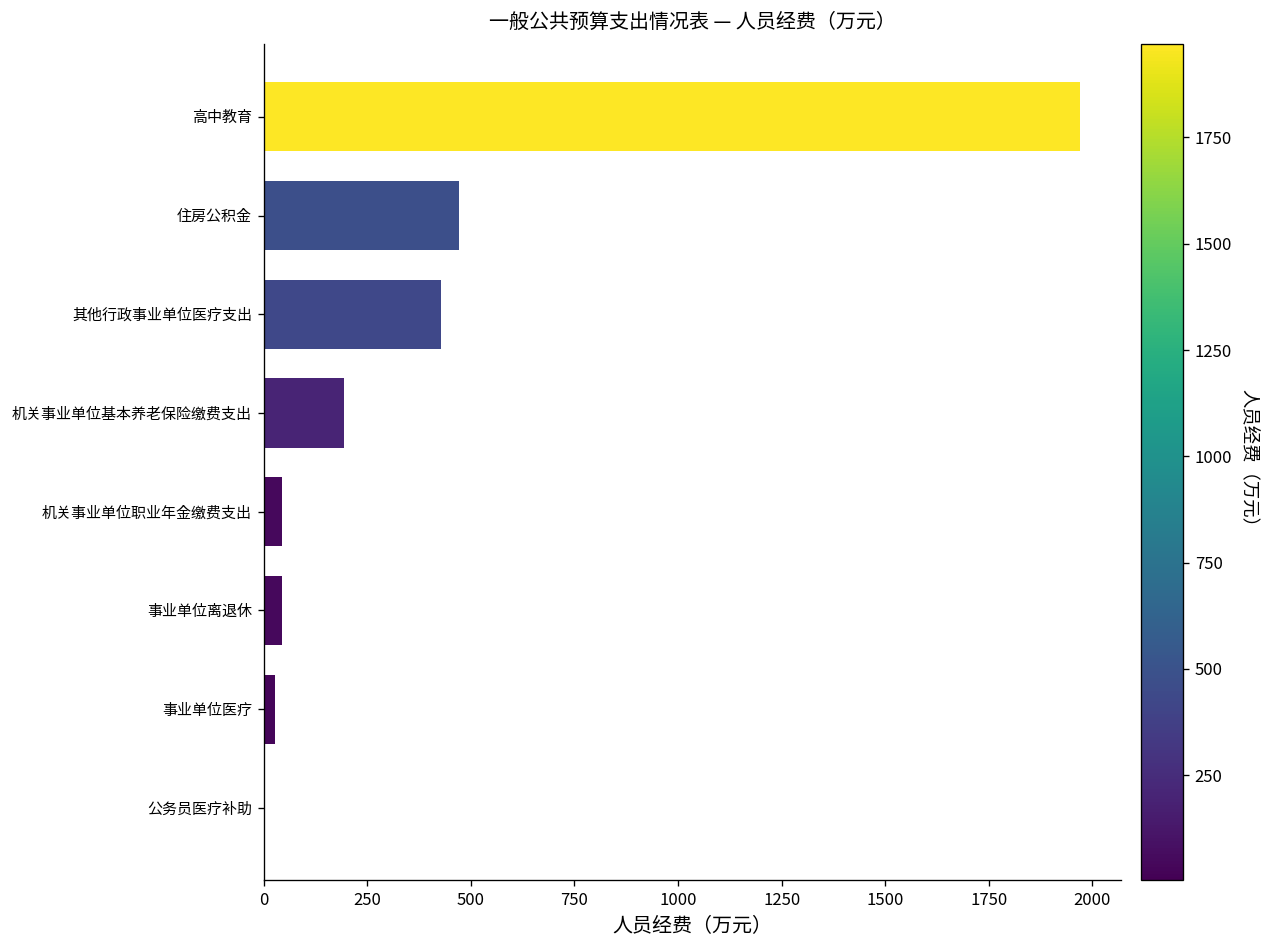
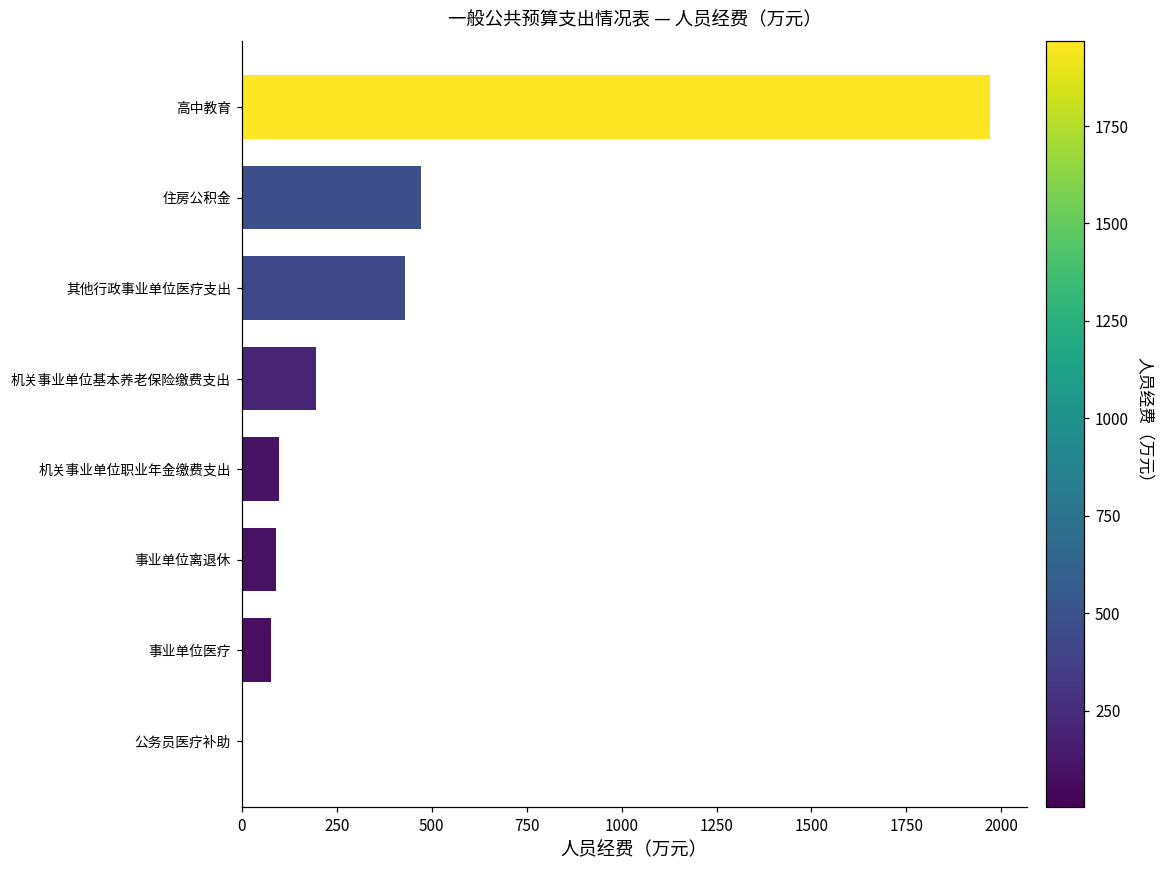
机关事业单位职业年金缴费支出: 50 -> 100
事业单位离退休: 40 -> 90
事业单位医疗: 30 -> 80
